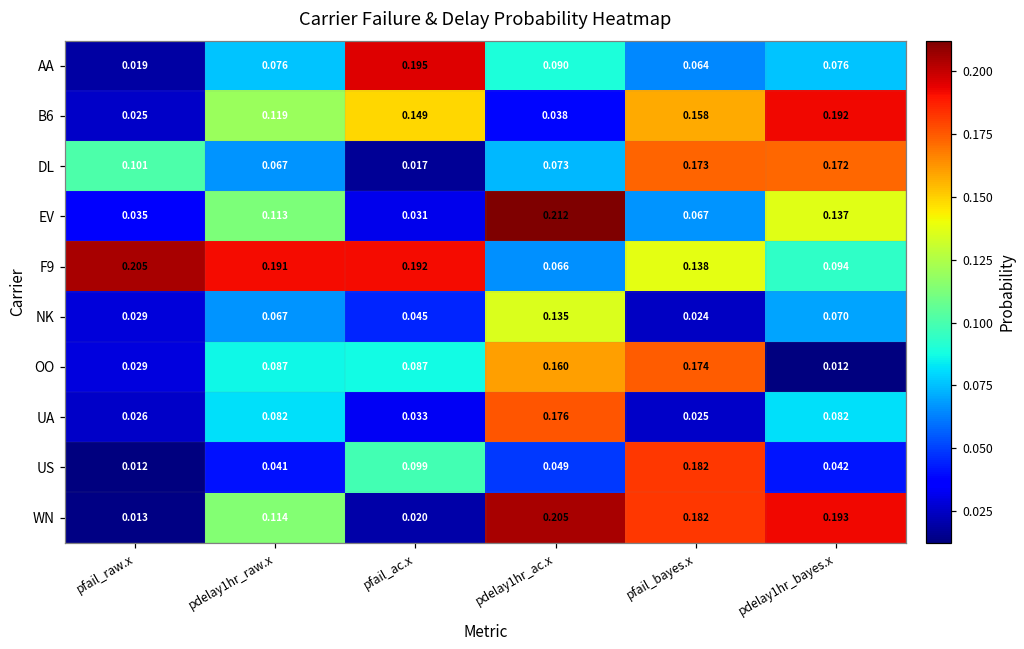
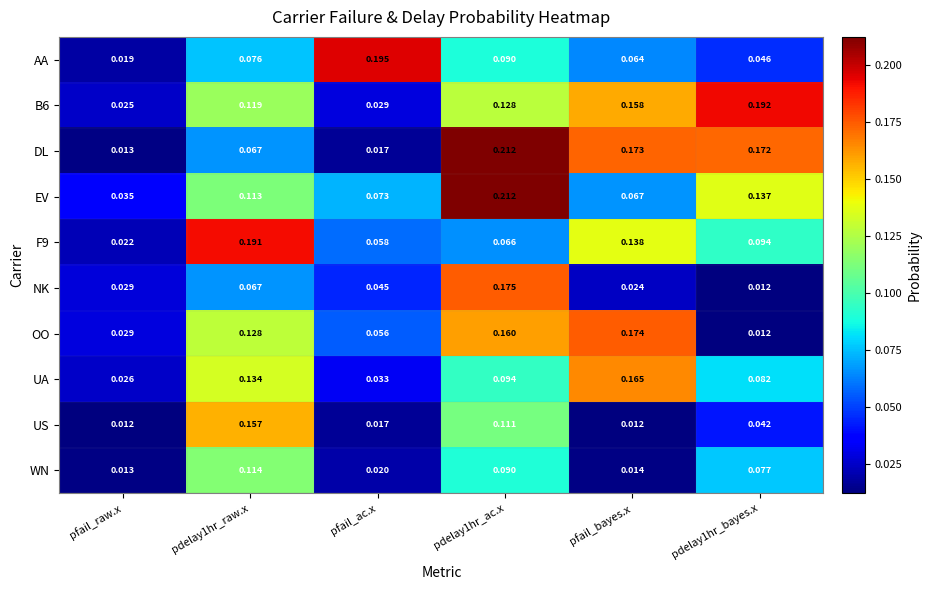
AA, pdelay1hr_bayes.x: 0.076 -> 0.046
B6, pfail_ac.x: 0.149 -> 0.029
B6, pdelay1hr_ac.x: 0.038 -> 0.128
DL, pfail_raw.x: 0.101 -> 0.013
DL, pdelay1hr_ac.x: 0.073 -> 0.212
EV, pfail_ac.x: 0.031 -> 0.073
F9, pfail_raw.x: 0.205 -> 0.022
F9, pfail_ac.x: 0.192 -> 0.058
NK, pdelay1hr_ac.x: 0.135 -> 0.175
NK, pdelay1hr_bayes.x: 0.070 -> 0.012
OO, pdelay1hr_raw.x: 0.087 -> 0.128
OO, pfail_ac.x: 0.087 -> 0.056
UA, pdelay1hr_raw.x: 0.082 -> 0.134
UA, pdelay1hr_ac.x: 0.176 -> 0.094
UA, pfail_bayes.x: 0.025 -> 0.165
US, pdelay1hr_raw.x: 0.041 -> 0.157
US, pfail_ac.x: 0.099 -> 0.017
US, pdelay1hr_ac.x: 0.049 -> 0.111
US, pfail_bayes.x: 0.182 -> 0.012
WN, pdelay1hr_ac.x: 0.205 -> 0.090
WN, pfail_bayes.x: 0.182 -> 0.014
WN, pdelay1hr_bayes.x: 0.193 -> 0.077
